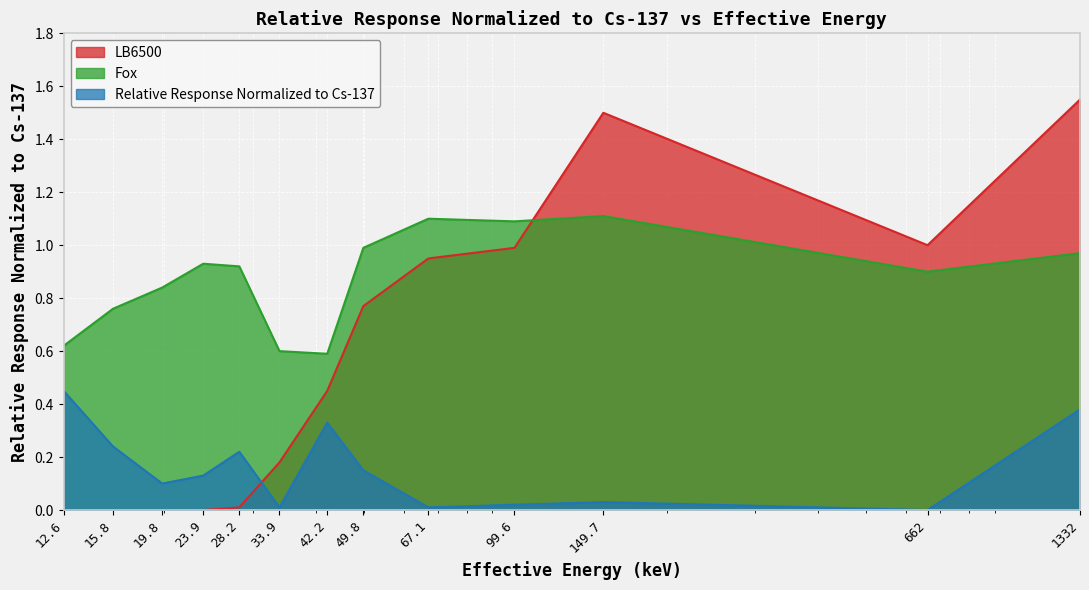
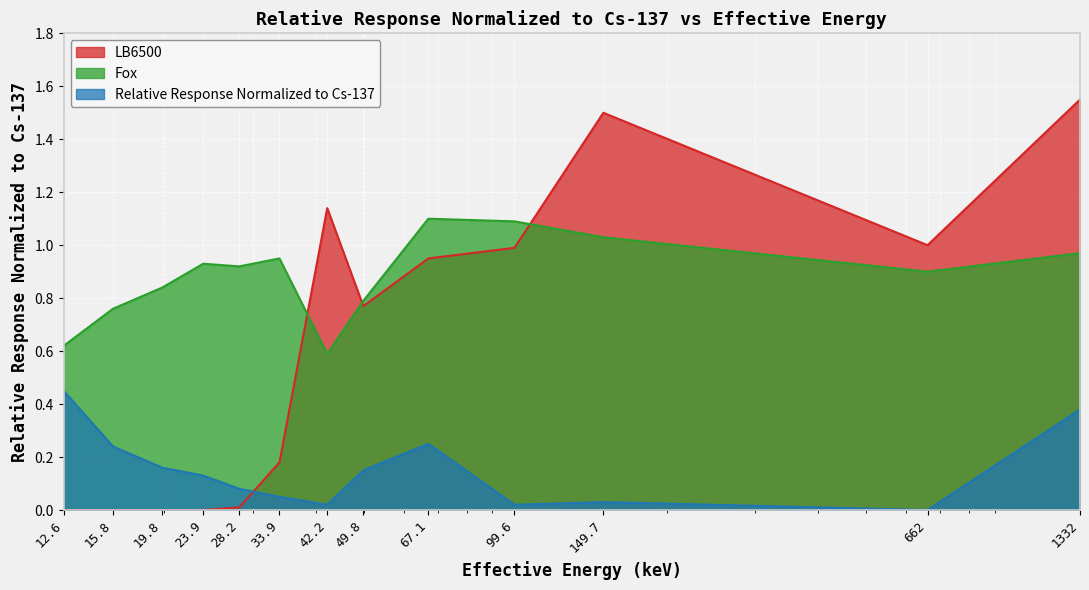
Relative Response Normalized to Cs-137, 19.8: 0.10 -> 0.16
Relative Response Normalized to Cs-137, 28.2: 0.22 -> 0.08
Fox, 33.9: 0.60 -> 0.95
Relative Response Normalized to Cs-137, 33.9: 0.01 -> 0.05
LB6500, 42.2: 0.45 -> 1.14
Relative Response Normalized to Cs-137, 42.2: 0.33 -> 0.02
Fox, 49.8: 0.99 -> 0.79
Relative Response Normalized to Cs-137, 67.1: 0.01 -> 0.25
Fox, 149.7: 1.11 -> 1.03
